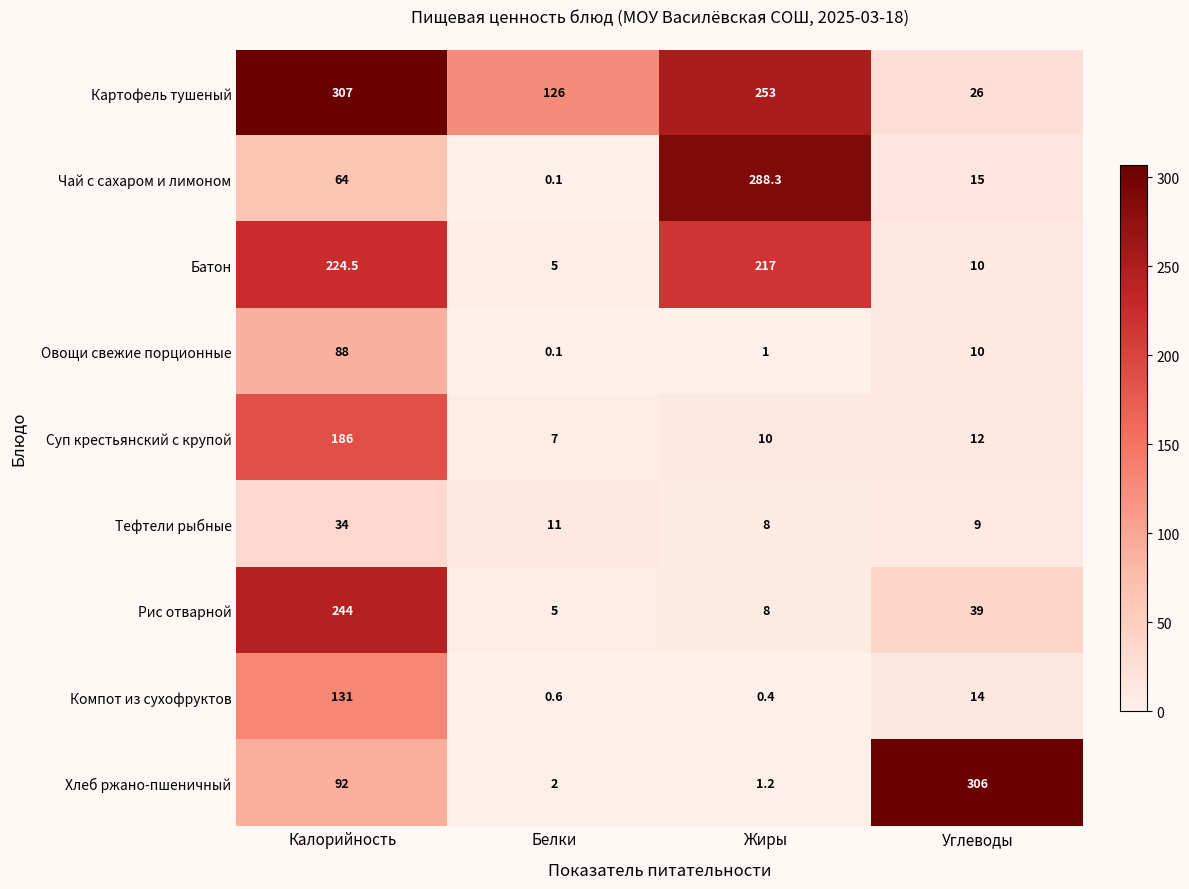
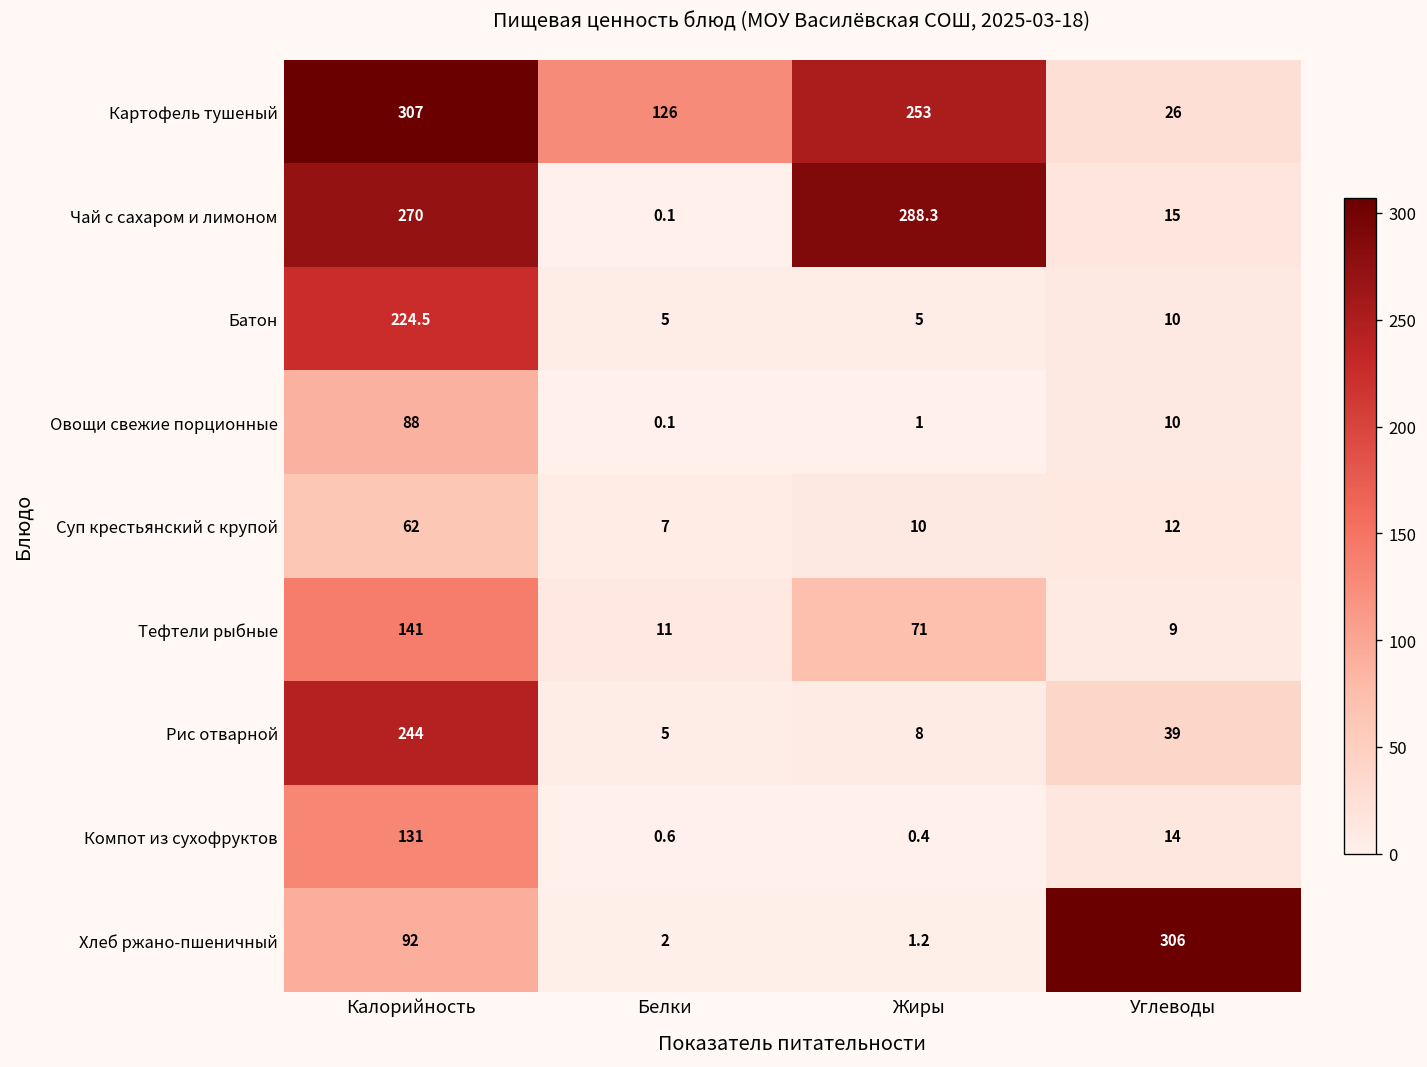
Чай с сахаром и лимоном, Калорийность: 64 -> 270
Батон, Жиры: 217 -> 5
Суп крестьянский с крупой, Калорийность: 186 -> 62
Тефтели рыбные, Калорийность: 34 -> 141
Тефтели рыбные, Жиры: 8 -> 71
